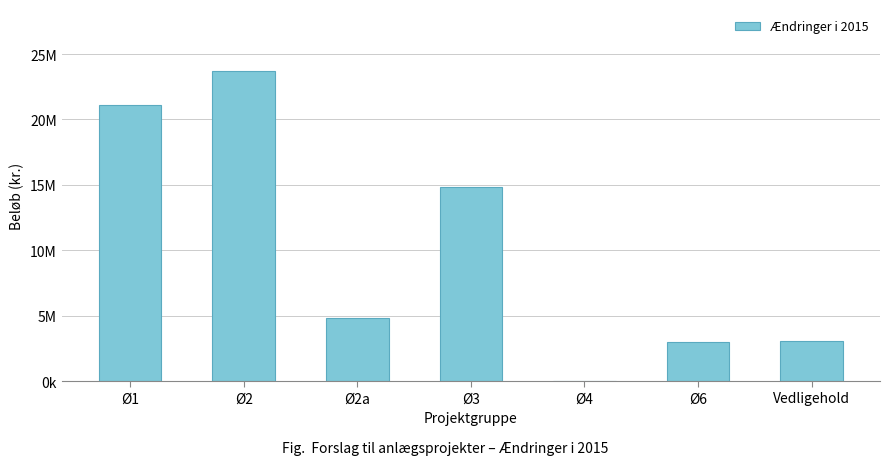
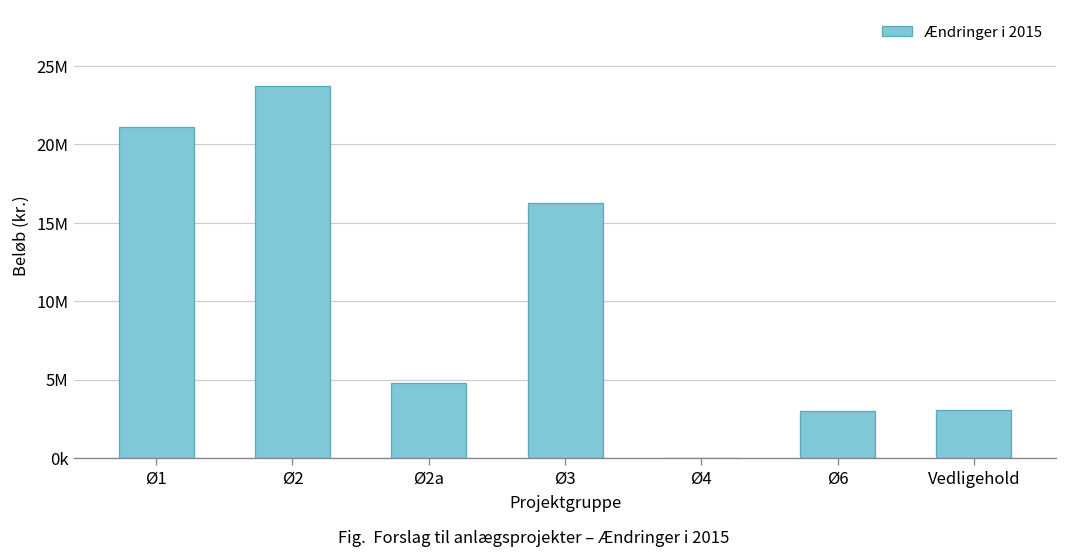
Ø3: 14900000 -> 16200000
